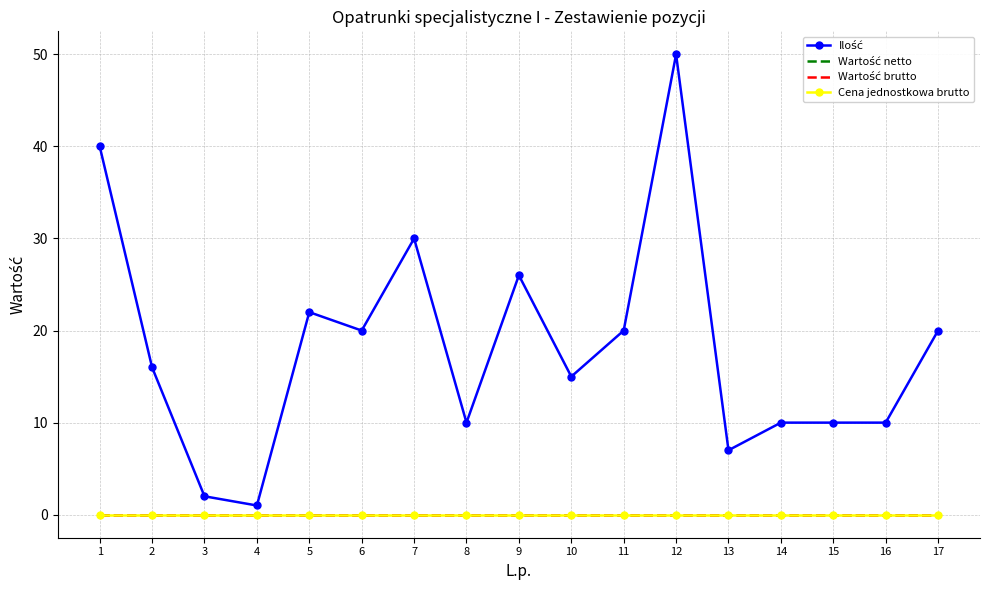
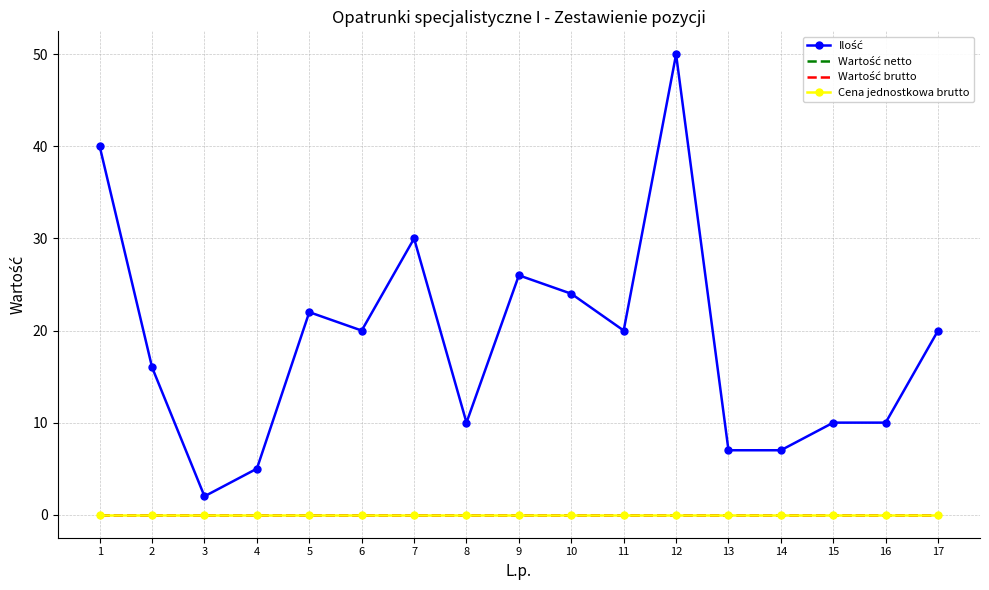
Ilość, 4: 1 -> 5
Ilość, 10: 15 -> 24
Ilość, 14: 10 -> 7
